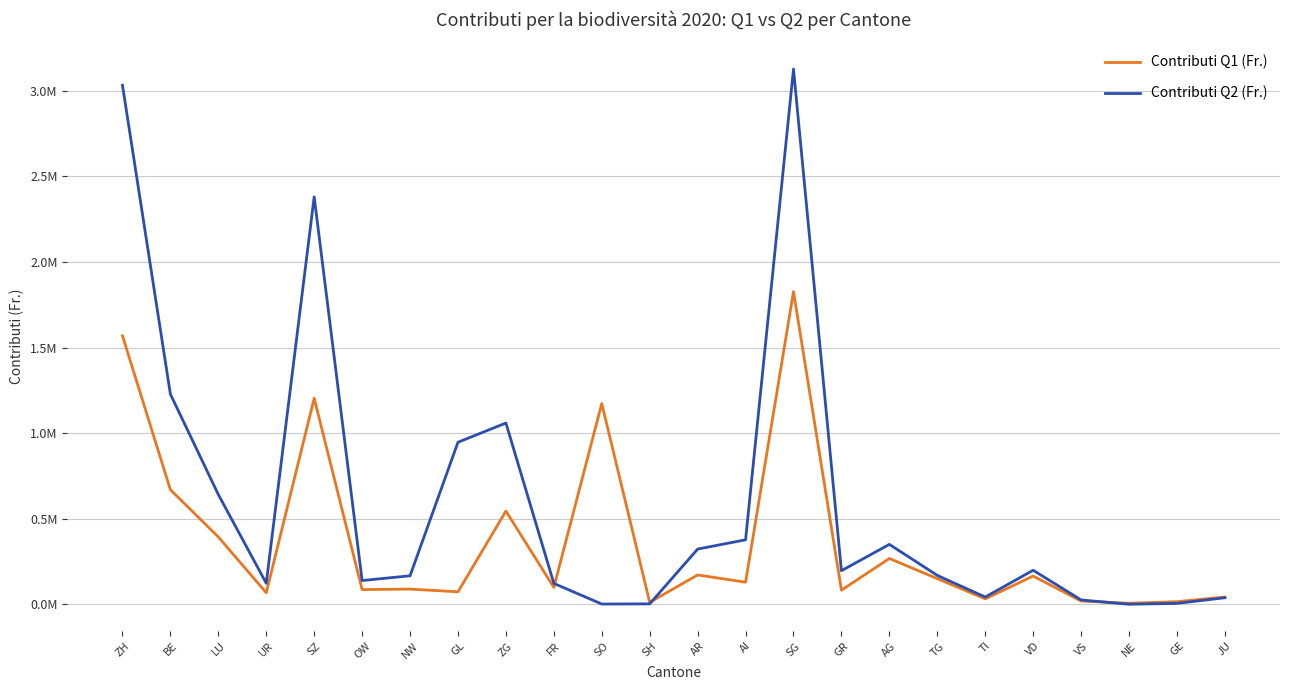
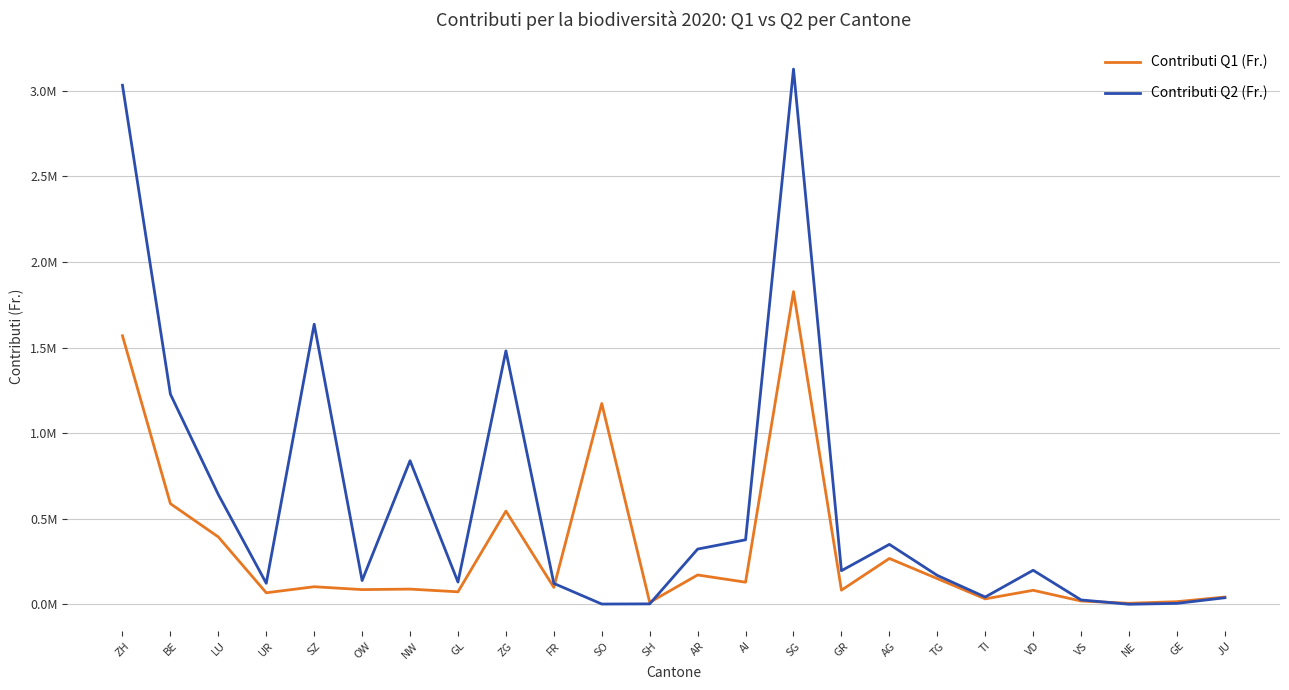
Contributi Q1 (Fr.), BE: 670000 -> 590000
Contributi Q1 (Fr.), SZ: 1200000 -> 100000
Contributi Q2 (Fr.), SZ: 2380000 -> 1640000
Contributi Q2 (Fr.), NW: 170000 -> 840000
Contributi Q2 (Fr.), GL: 950000 -> 130000
Contributi Q2 (Fr.), ZG: 1060000 -> 1480000
Contributi Q1 (Fr.), VD: 170000 -> 80000
